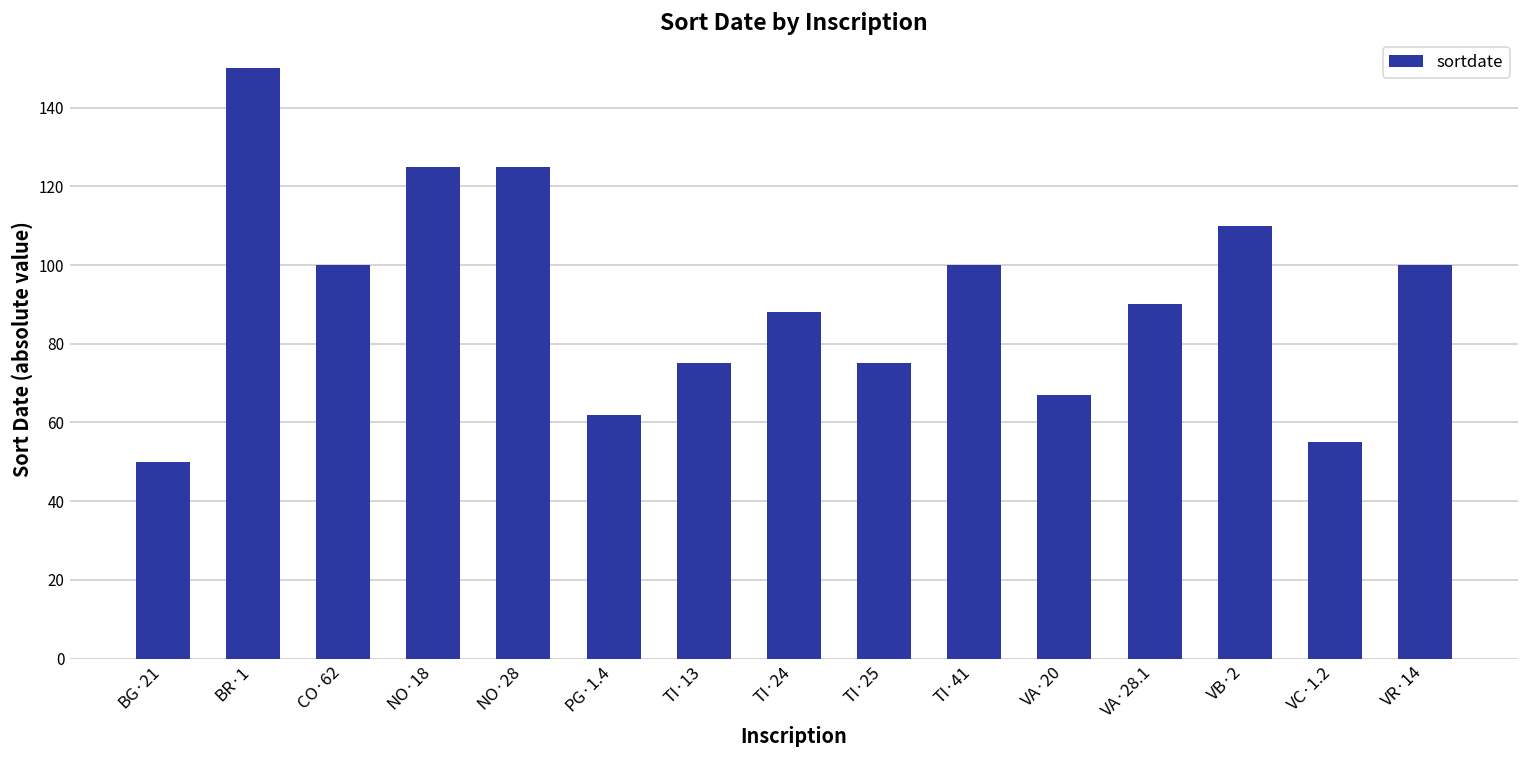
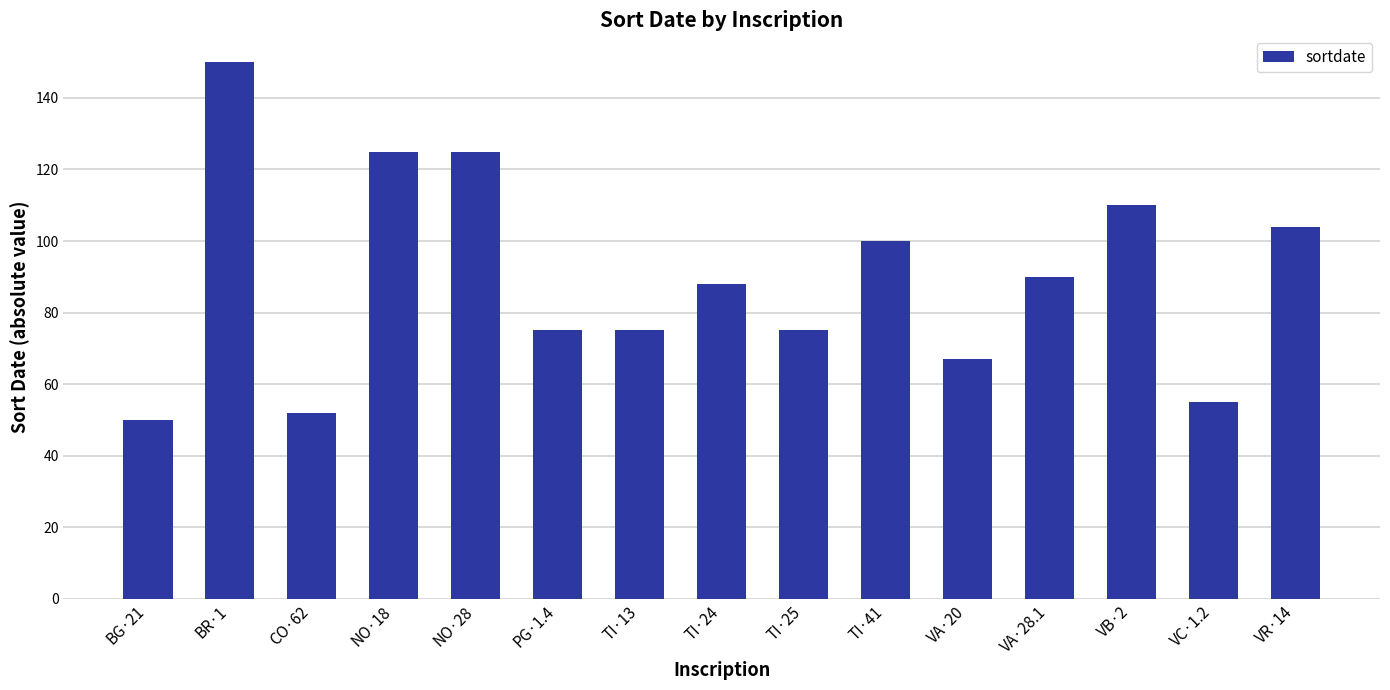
CO·62: 100 -> 52
PG·1.4: 62 -> 75
VR·14: 100 -> 104
